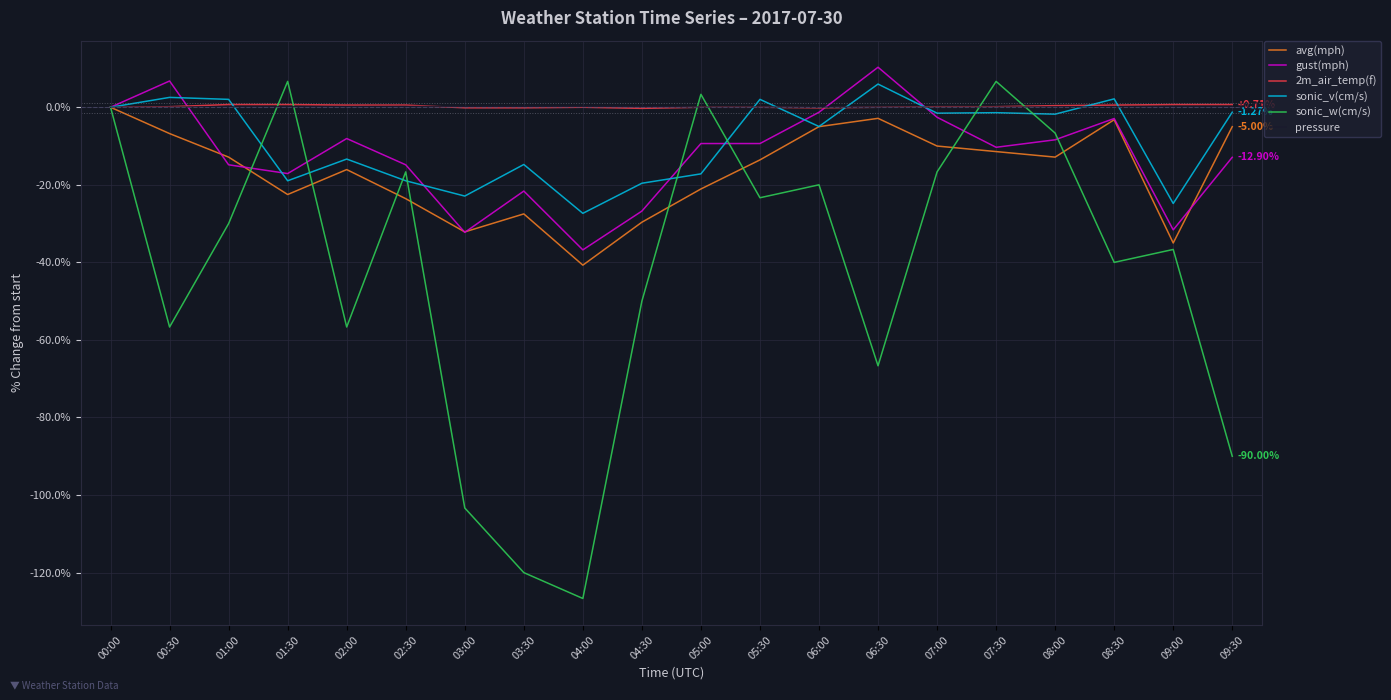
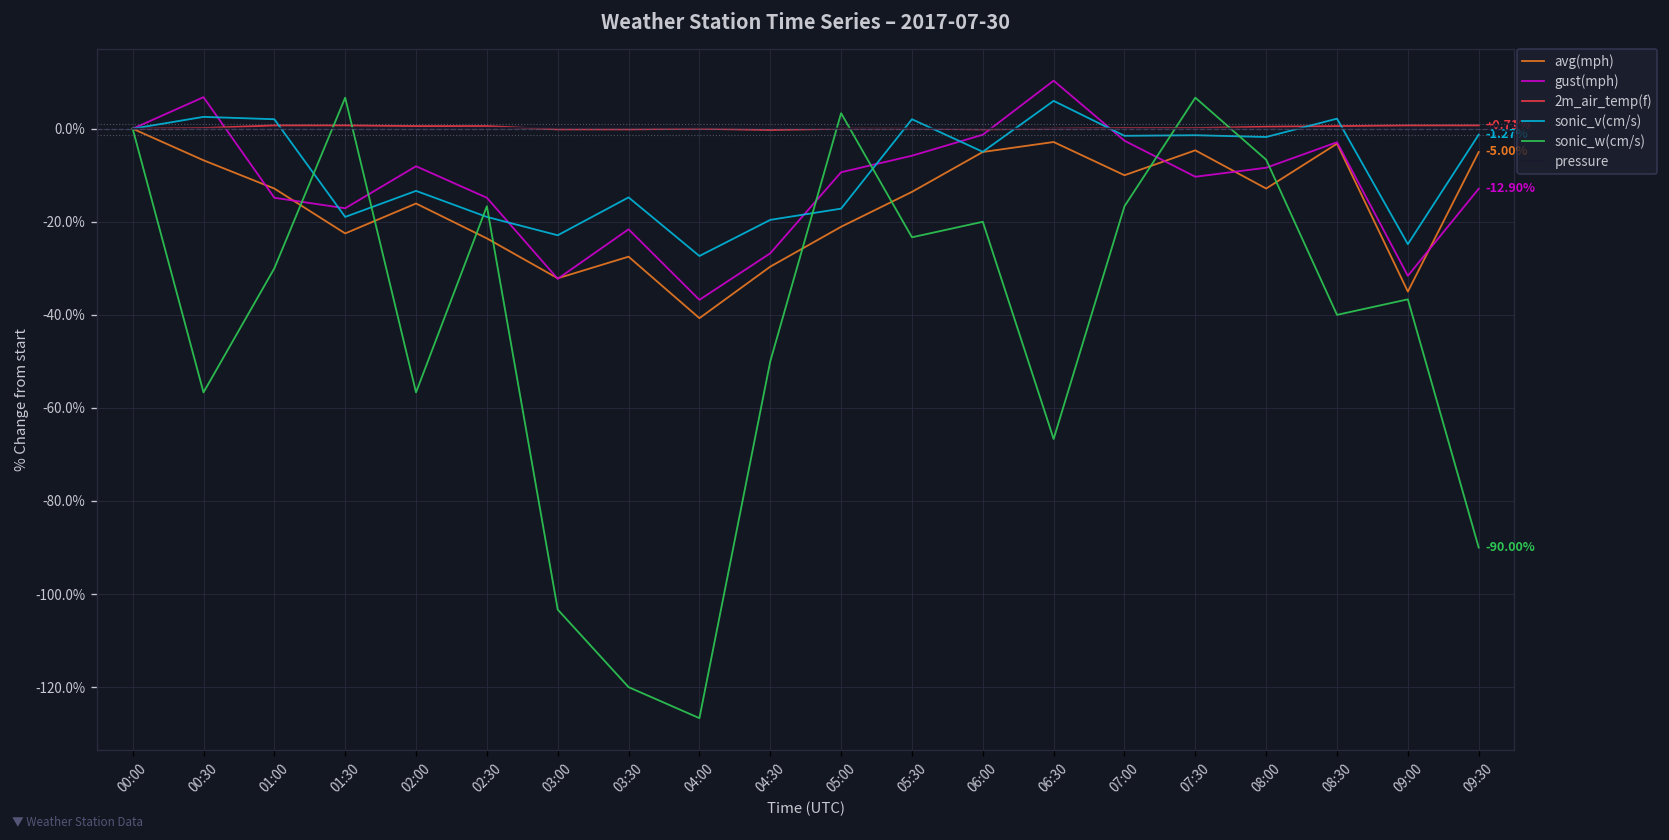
gust(mph), 05:30: -9% -> -6%
avg(mph), 07:30: -11% -> -5%
